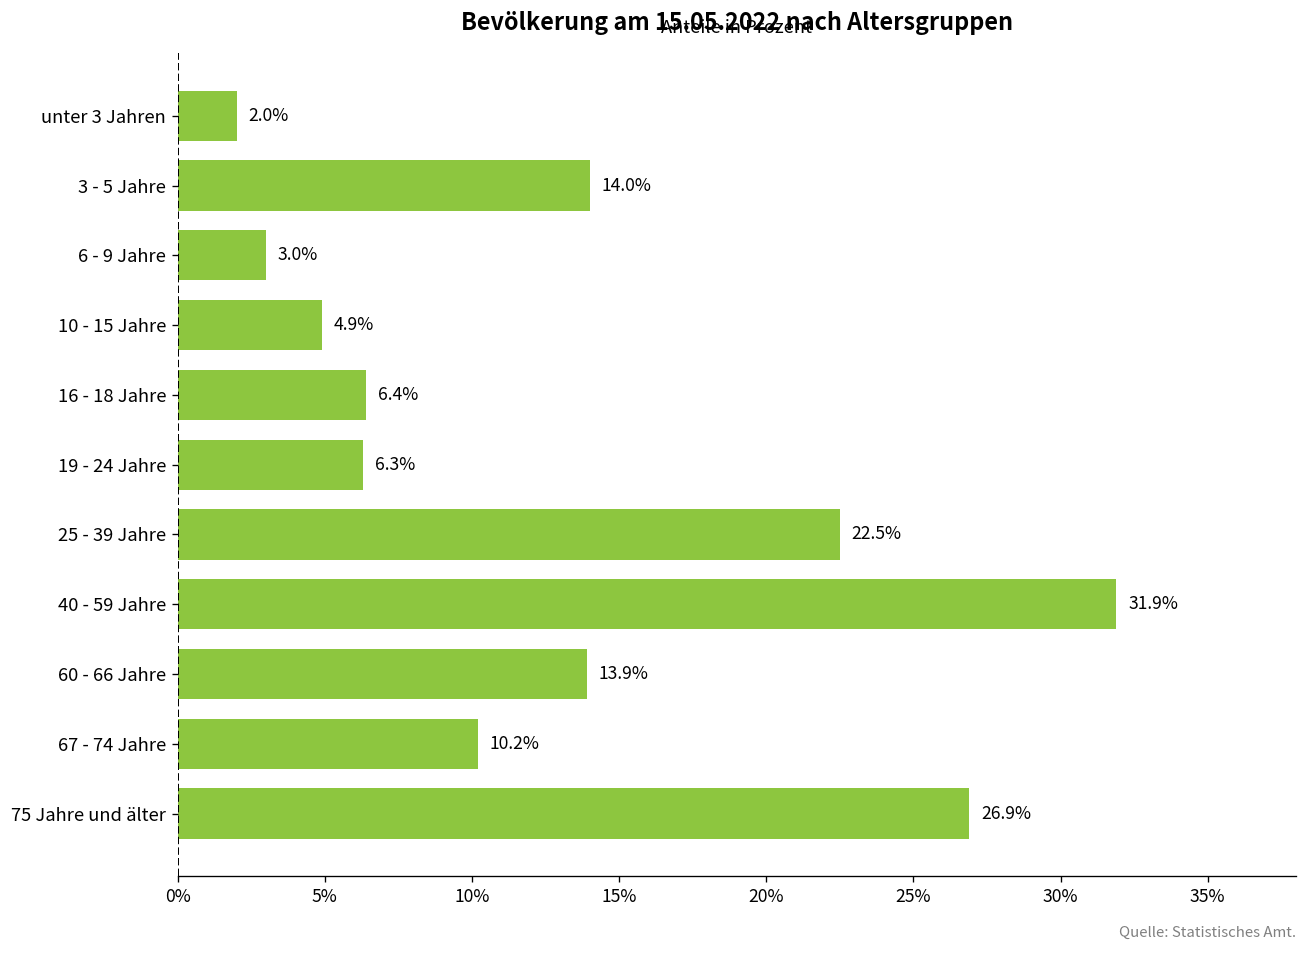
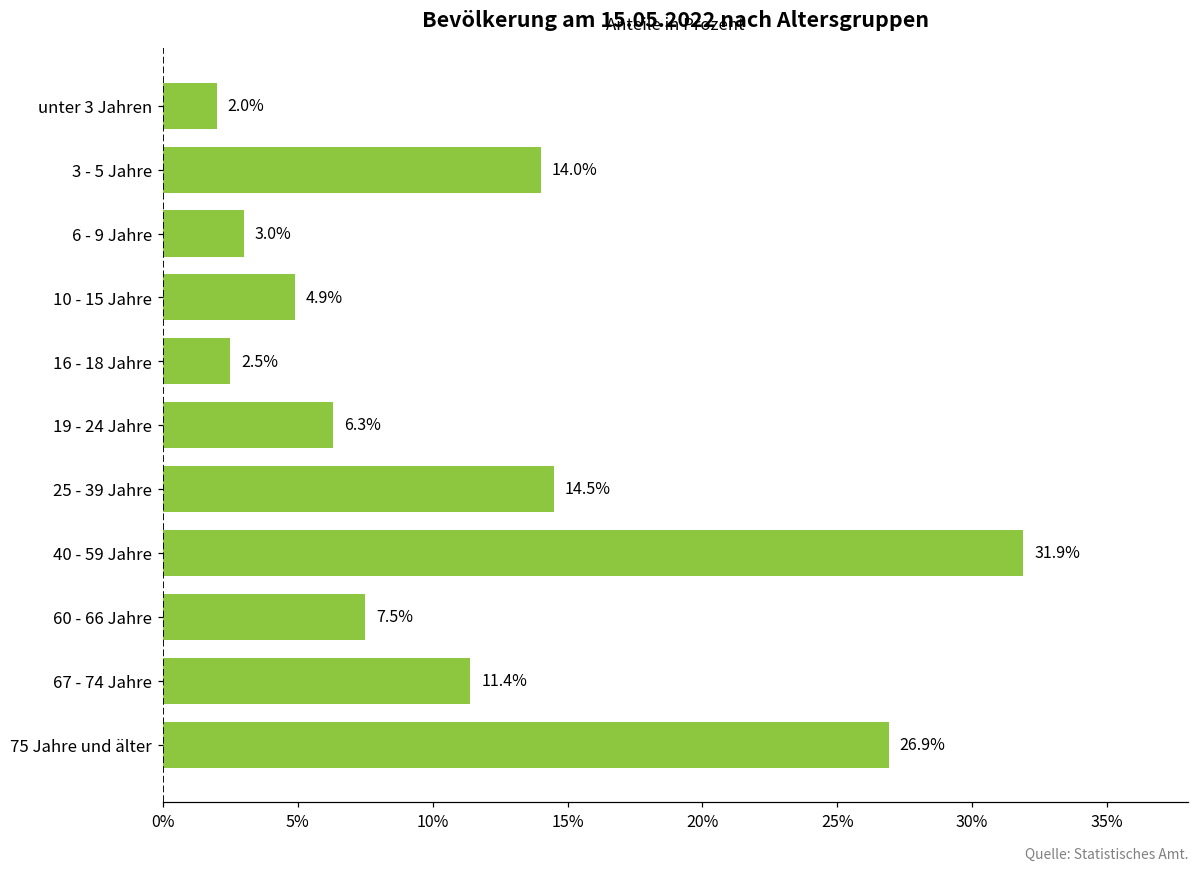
16 - 18 Jahre: 6.4% -> 2.5%
25 - 39 Jahre: 22.5% -> 14.5%
60 - 66 Jahre: 13.9% -> 7.5%
67 - 74 Jahre: 10.2% -> 11.4%
